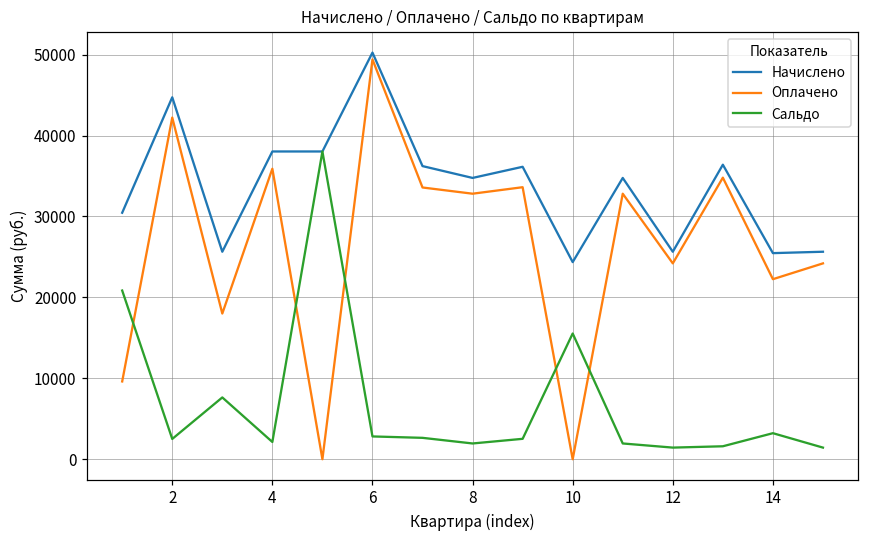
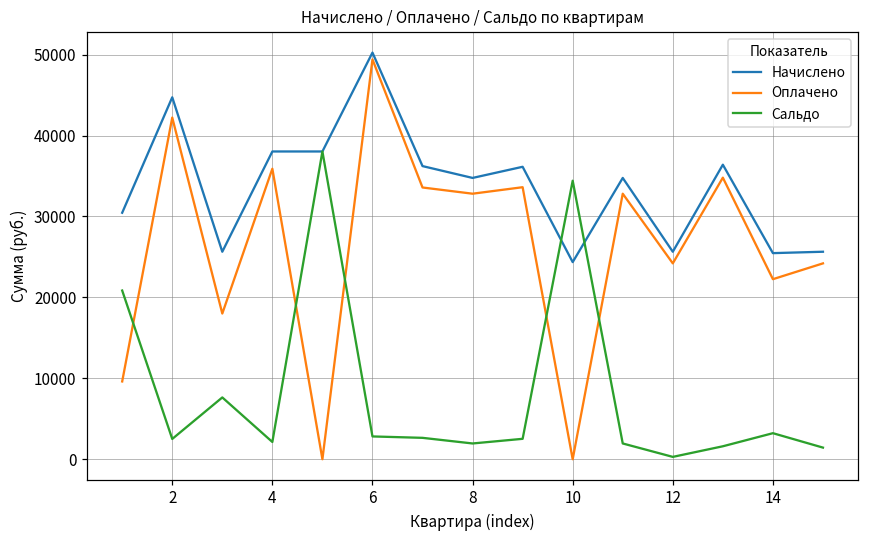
Сальдо, 10: 16000 -> 34000
Сальдо, 12: 1000 -> 0
